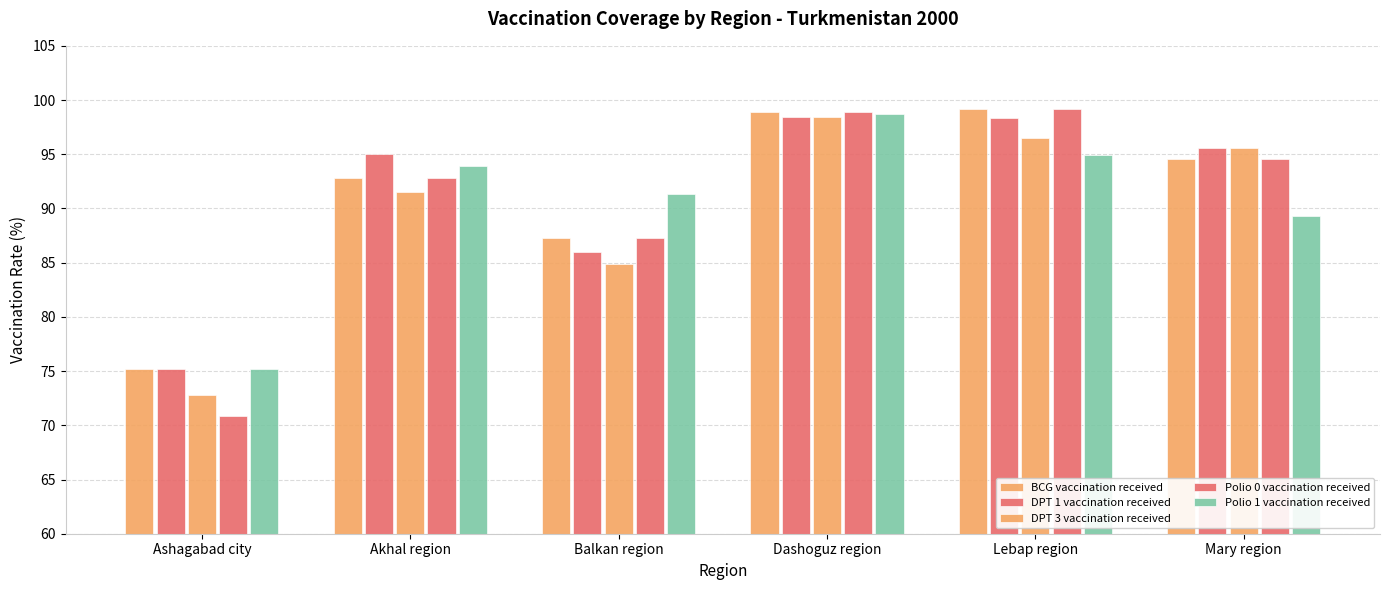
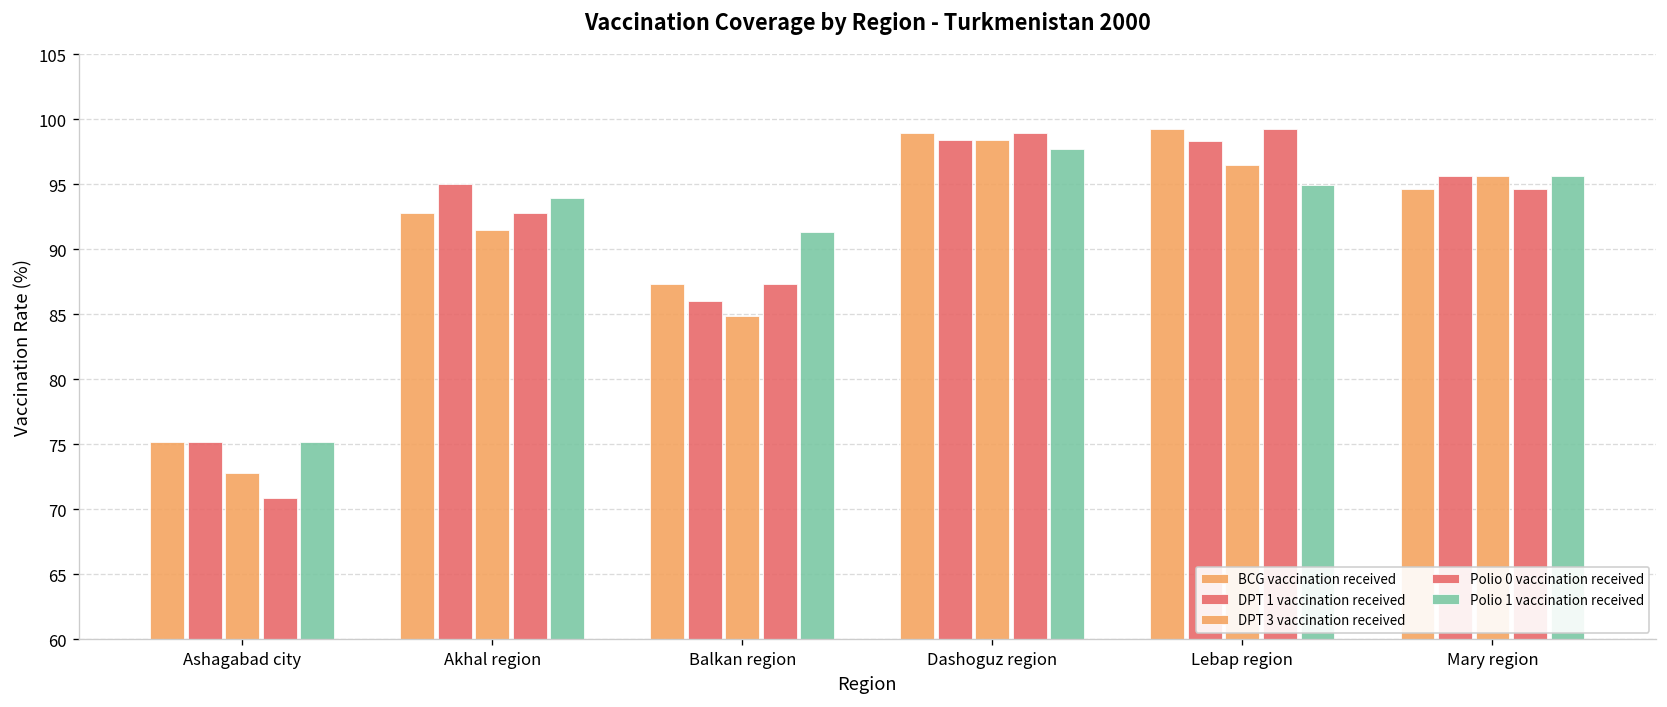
Polio 1 vaccination received, Dashoguz region: 98.7 -> 97.7
Polio 1 vaccination received, Mary region: 89.3 -> 95.6
